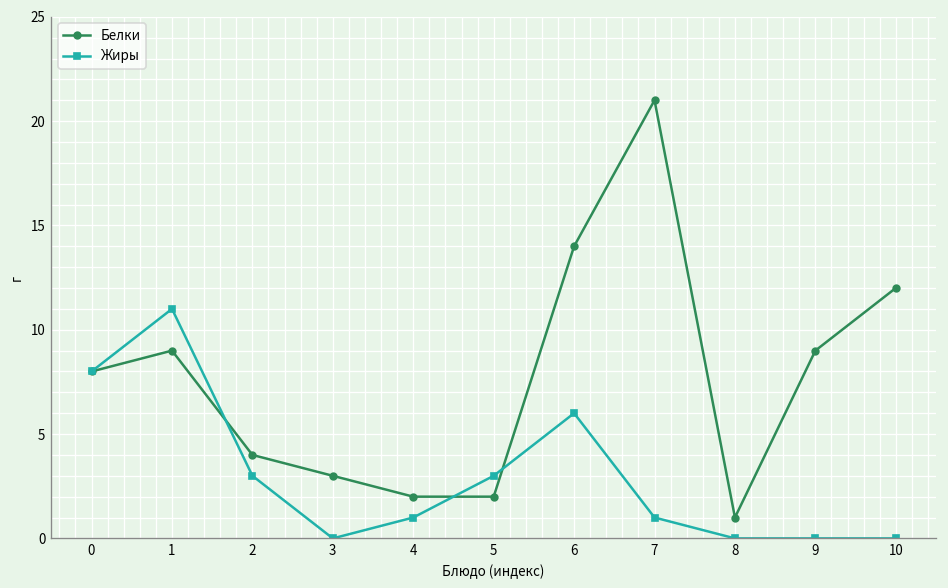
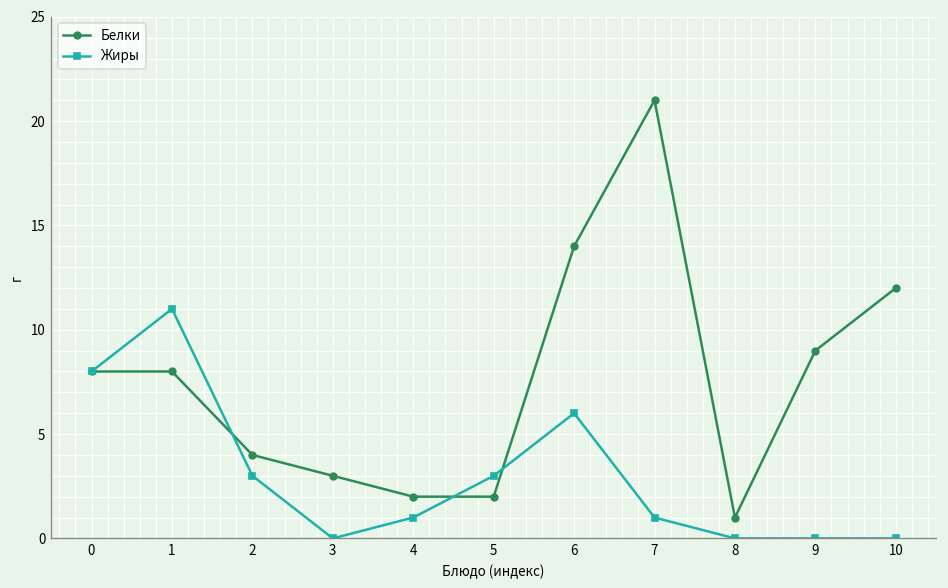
Белки, 1: 9 -> 8
